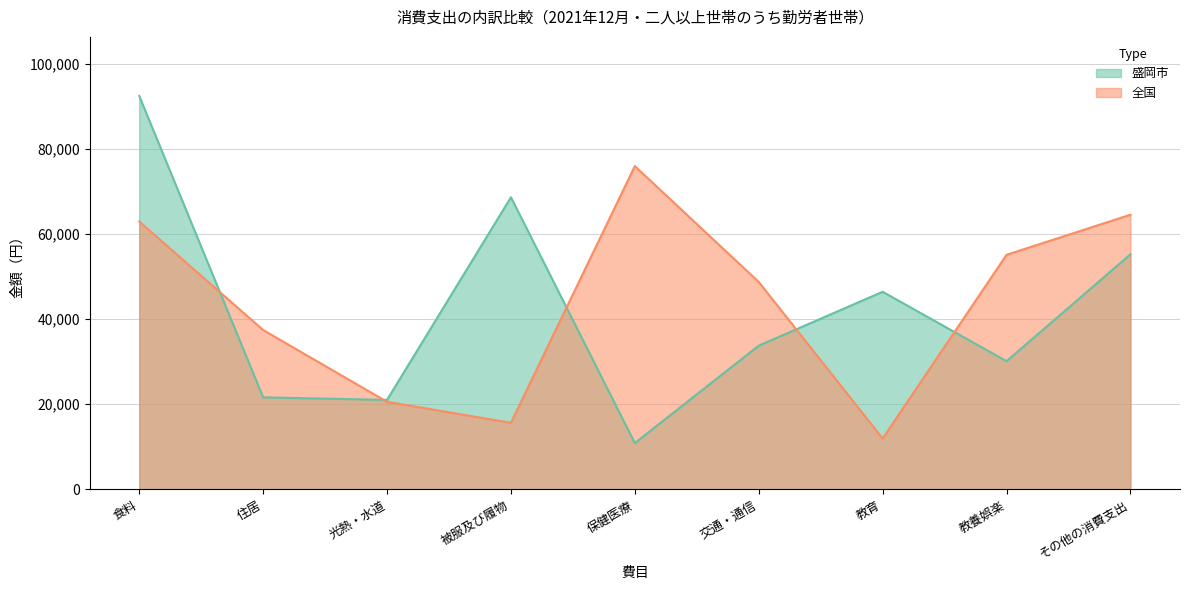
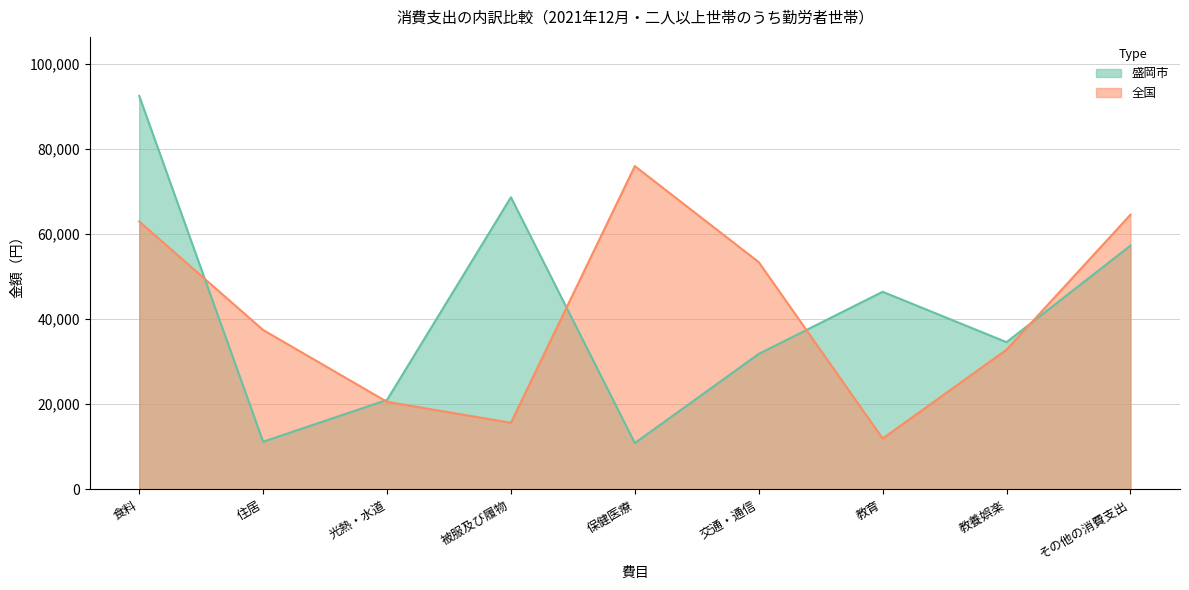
盛岡市, 住居: 22,000 -> 11,000
盛岡市, 交通・通信: 34,000 -> 32,000
全国, 交通・通信: 49,000 -> 53,000
盛岡市, 教養娯楽: 30,000 -> 35,000
全国, 教養娯楽: 55,000 -> 33,000
盛岡市, その他の消費支出: 55,000 -> 57,000
